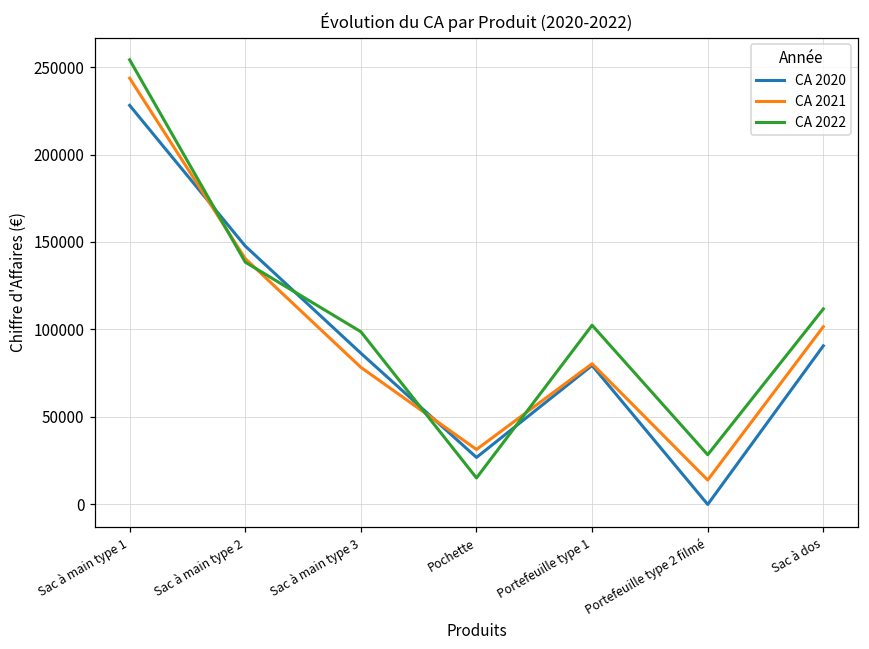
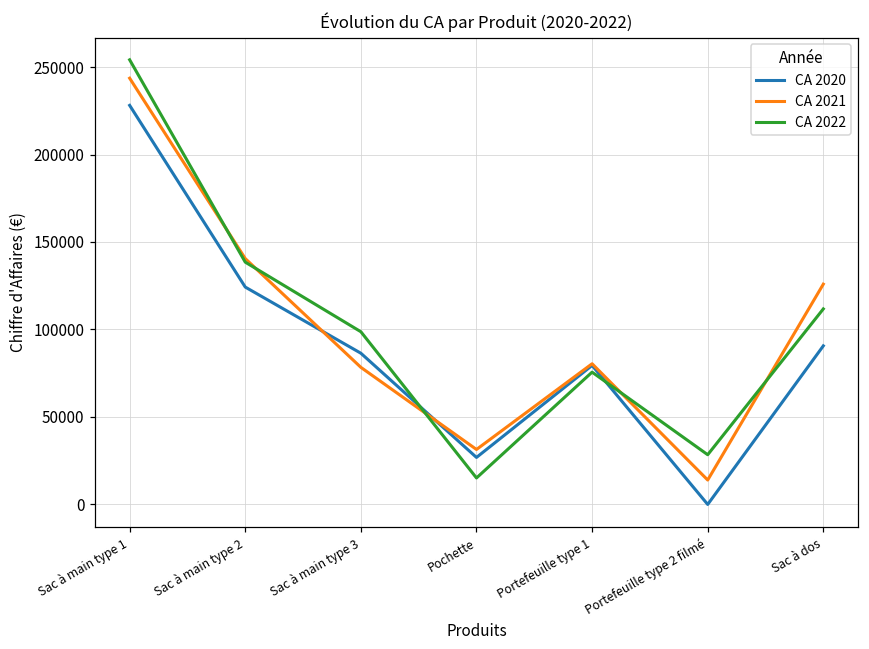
CA 2020, Sac à main type 2: 148000 -> 124000
CA 2022, Portefeuille type 1: 102000 -> 76000
CA 2021, Sac à dos: 102000 -> 126000
